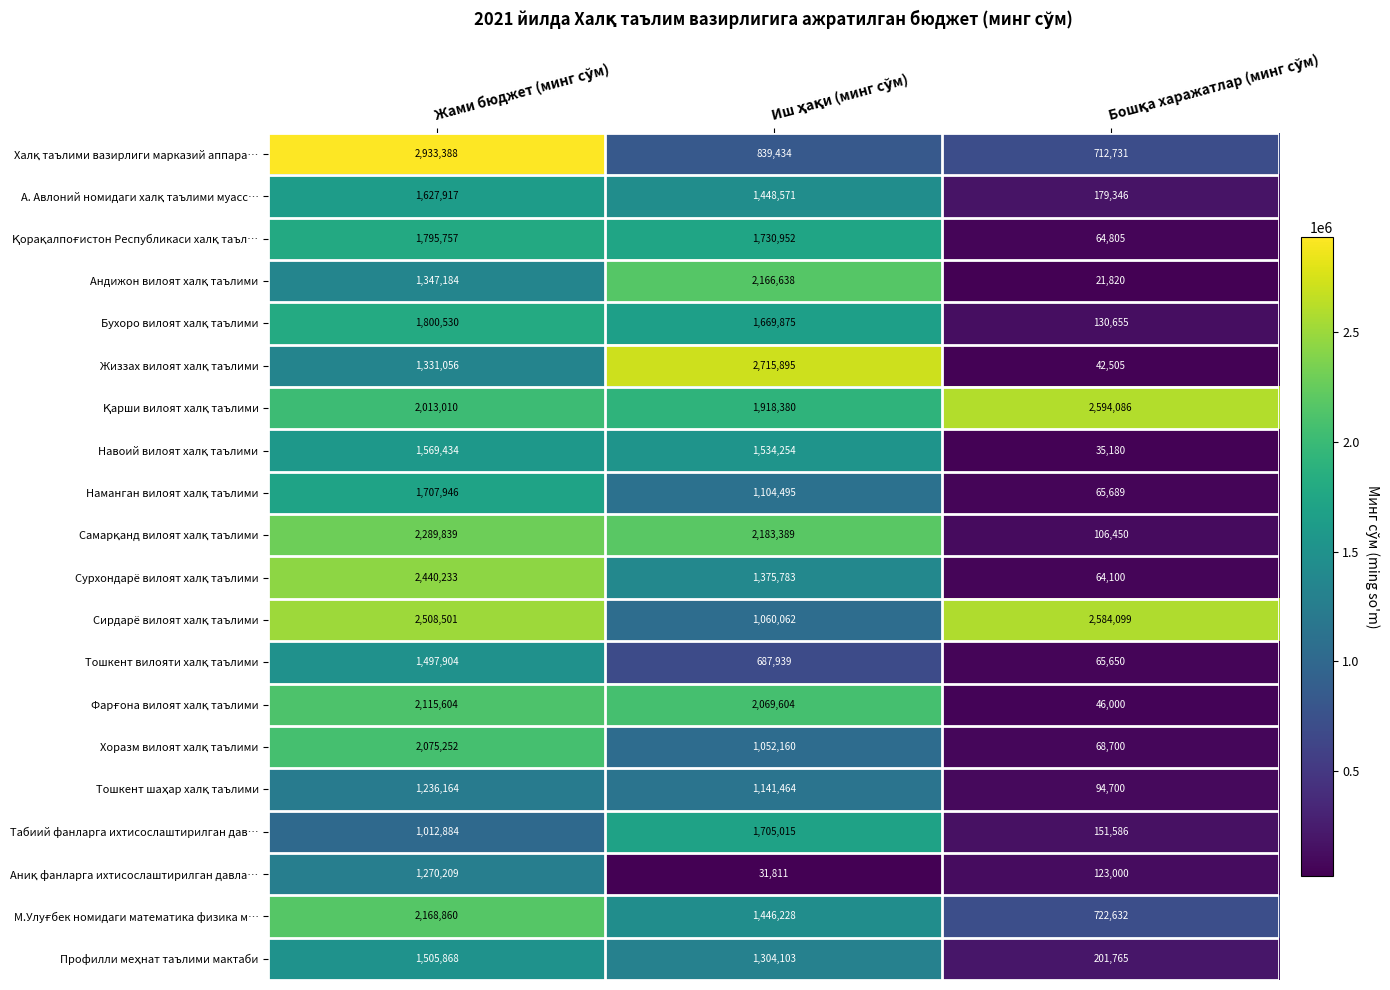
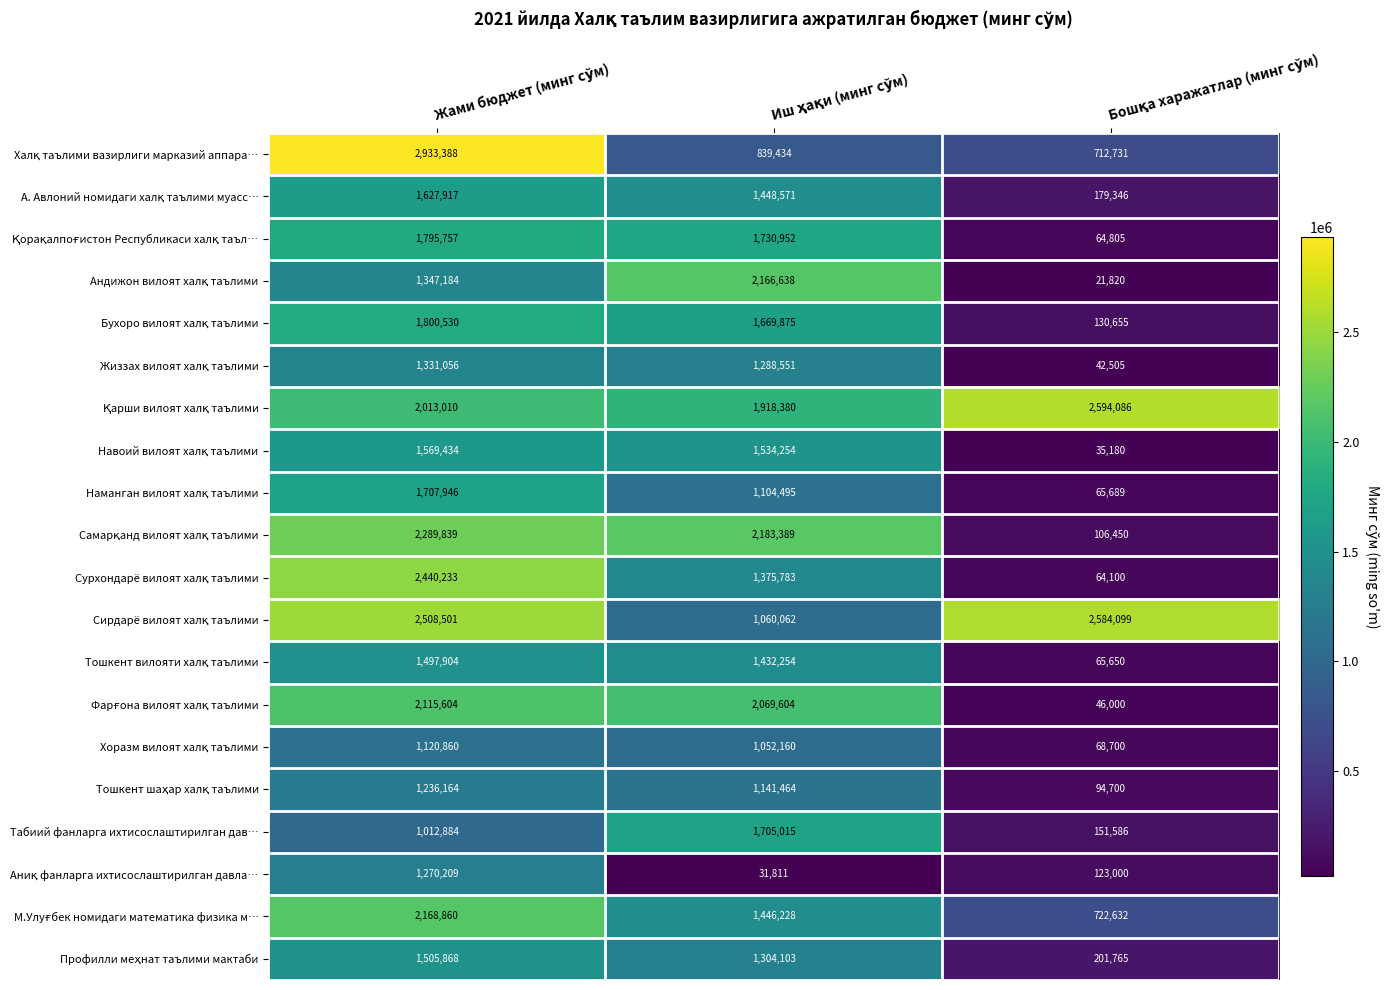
Жиззах вилоят халқ таълими, Иш ҳақи (минг сўм): 2,715,895 -> 1,288,551
Тошкент вилояти халқ таълими, Иш ҳақи (минг сўм): 687,939 -> 1,432,254
Хоразм вилоят халқ таълими, Жами бюджет (минг сўм): 2,075,252 -> 1,120,860
